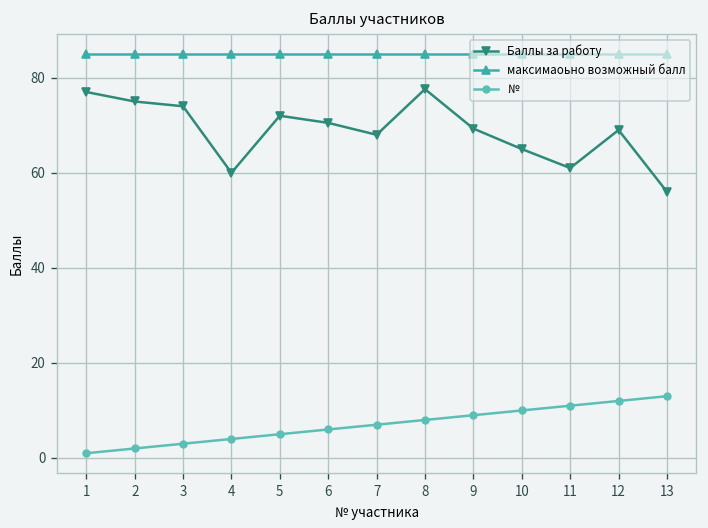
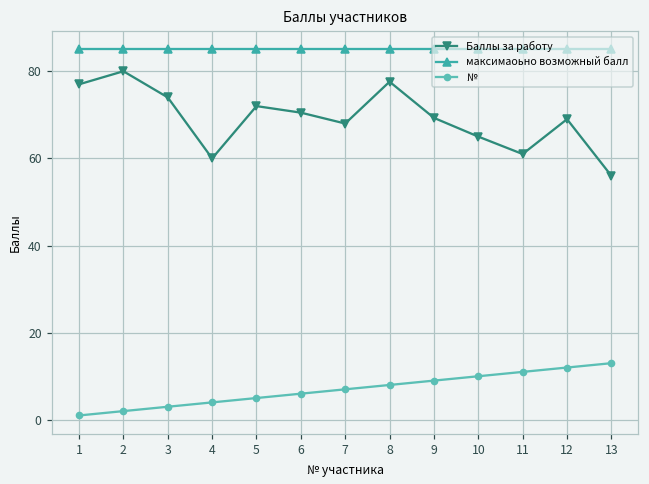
Баллы за работу, 2: 75 -> 80
